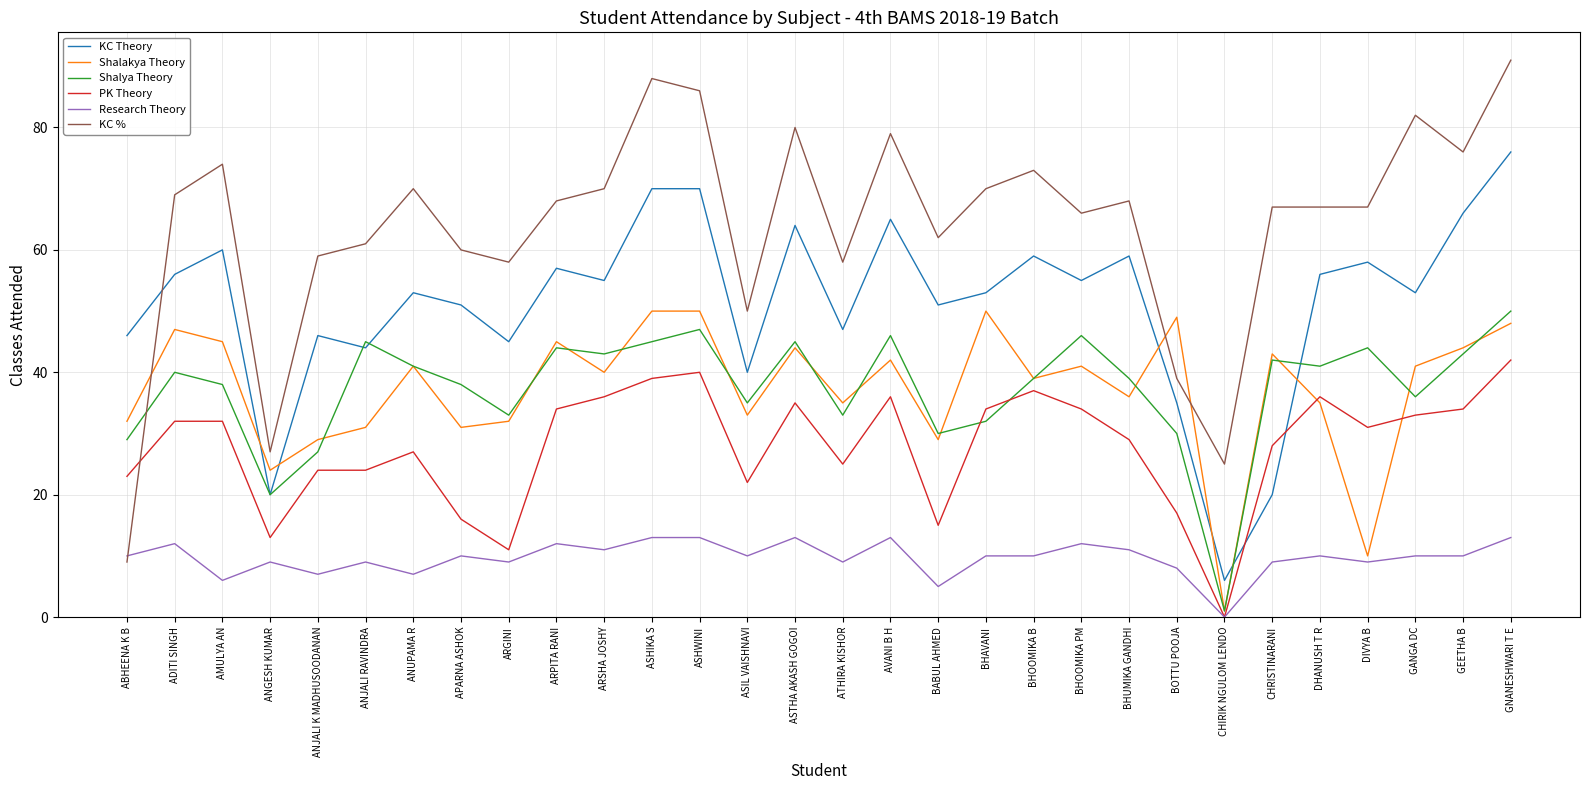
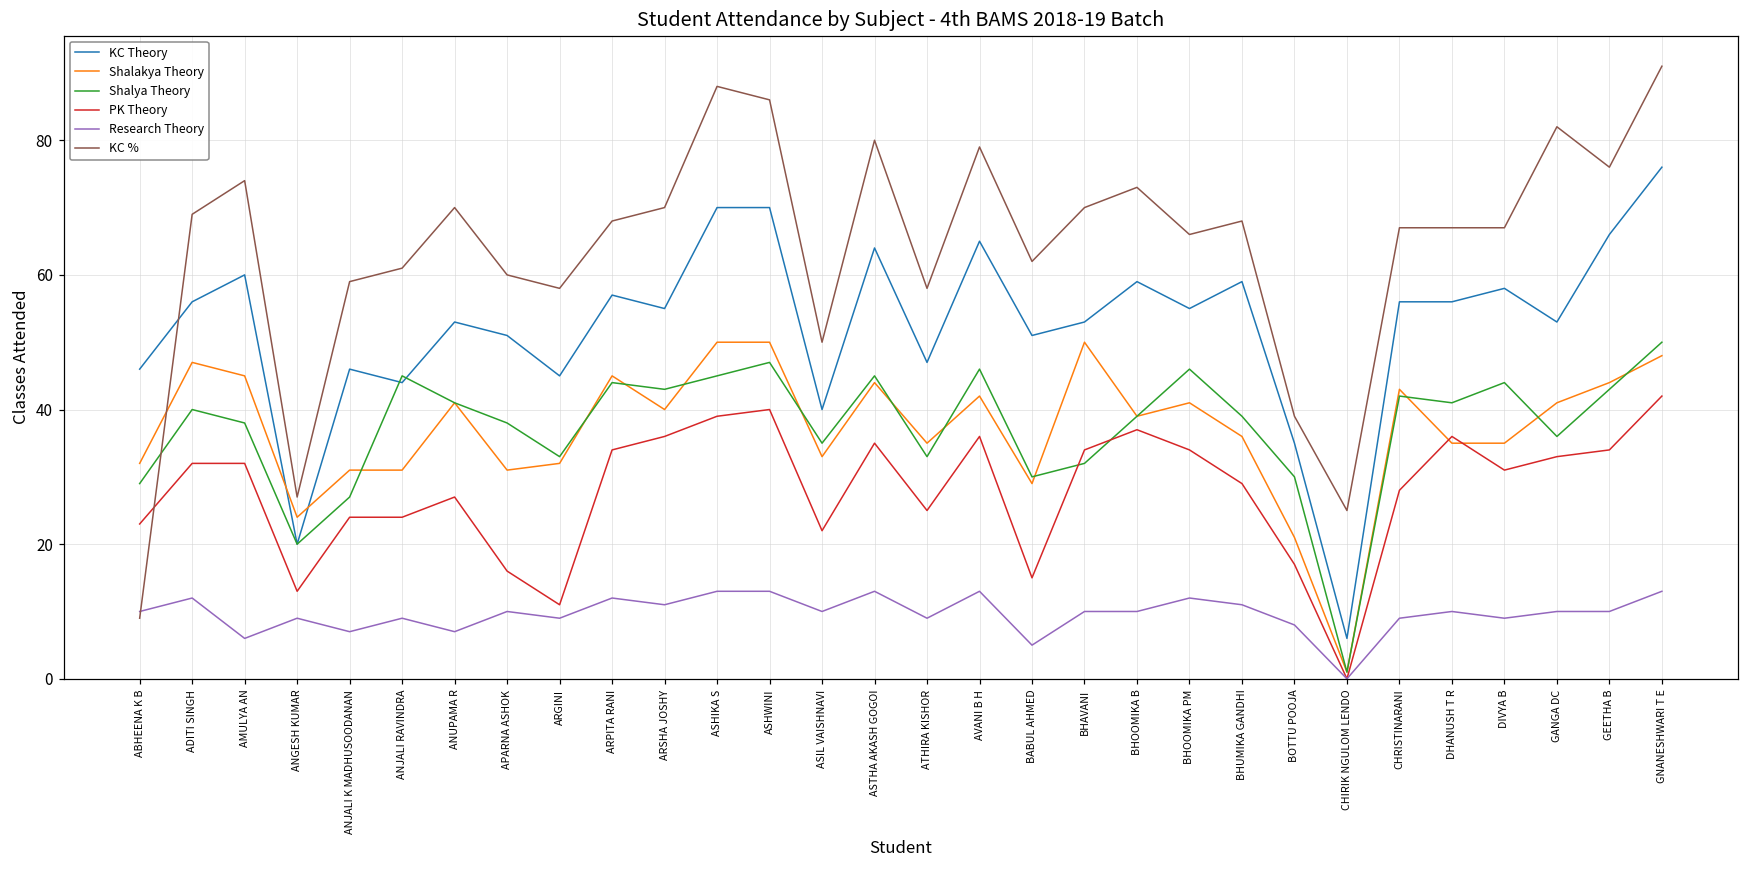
Shalakya Theory, ANJALI K MADHUSOODANAN: 29 -> 31
Shalakya Theory, BOTTU POOJA: 49 -> 21
KC Theory, CHRISTINARANI: 20 -> 56
Shalakya Theory, DIVYA B: 10 -> 35
